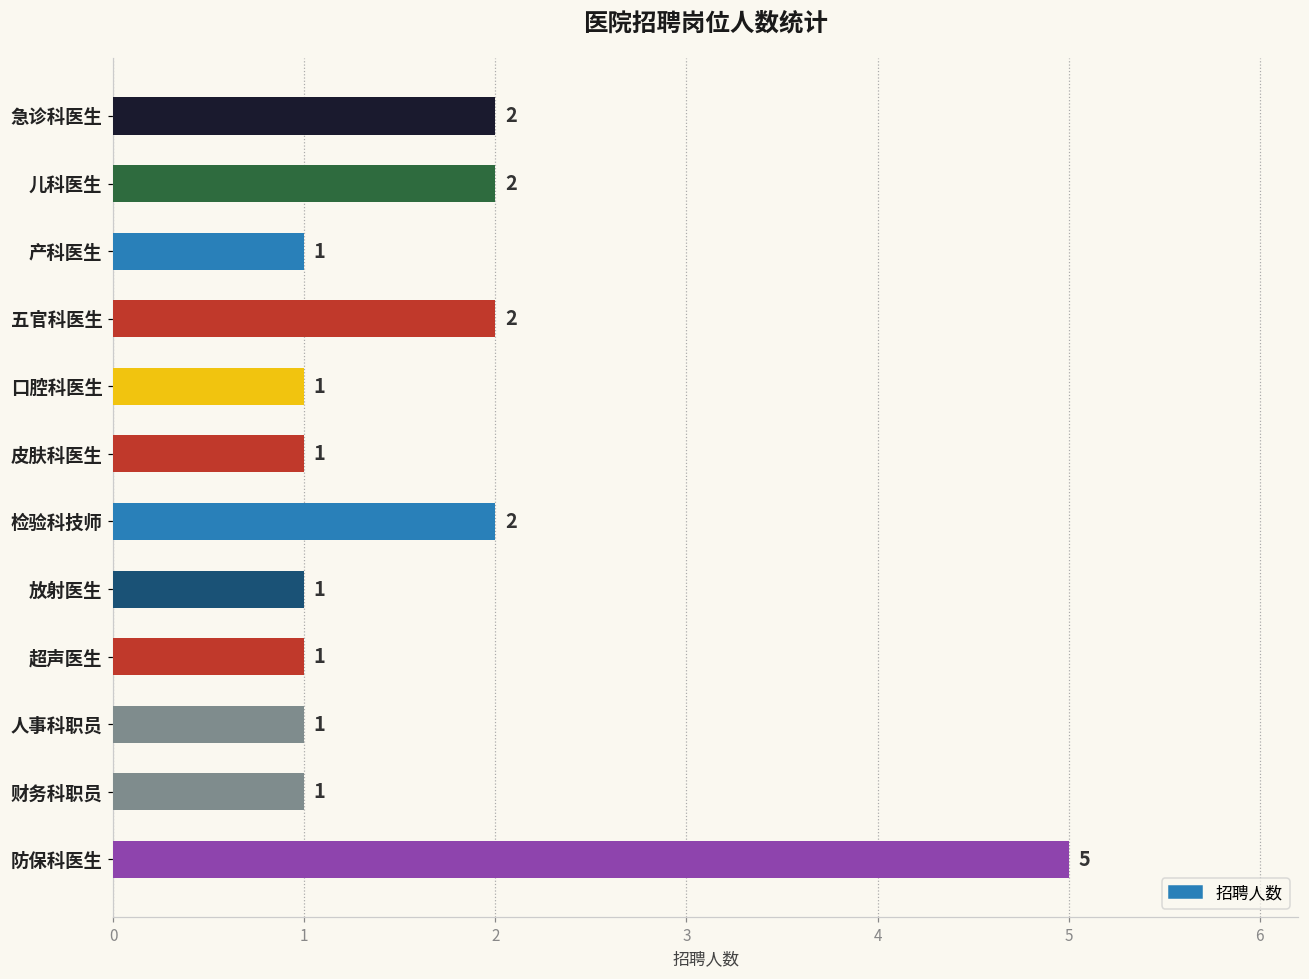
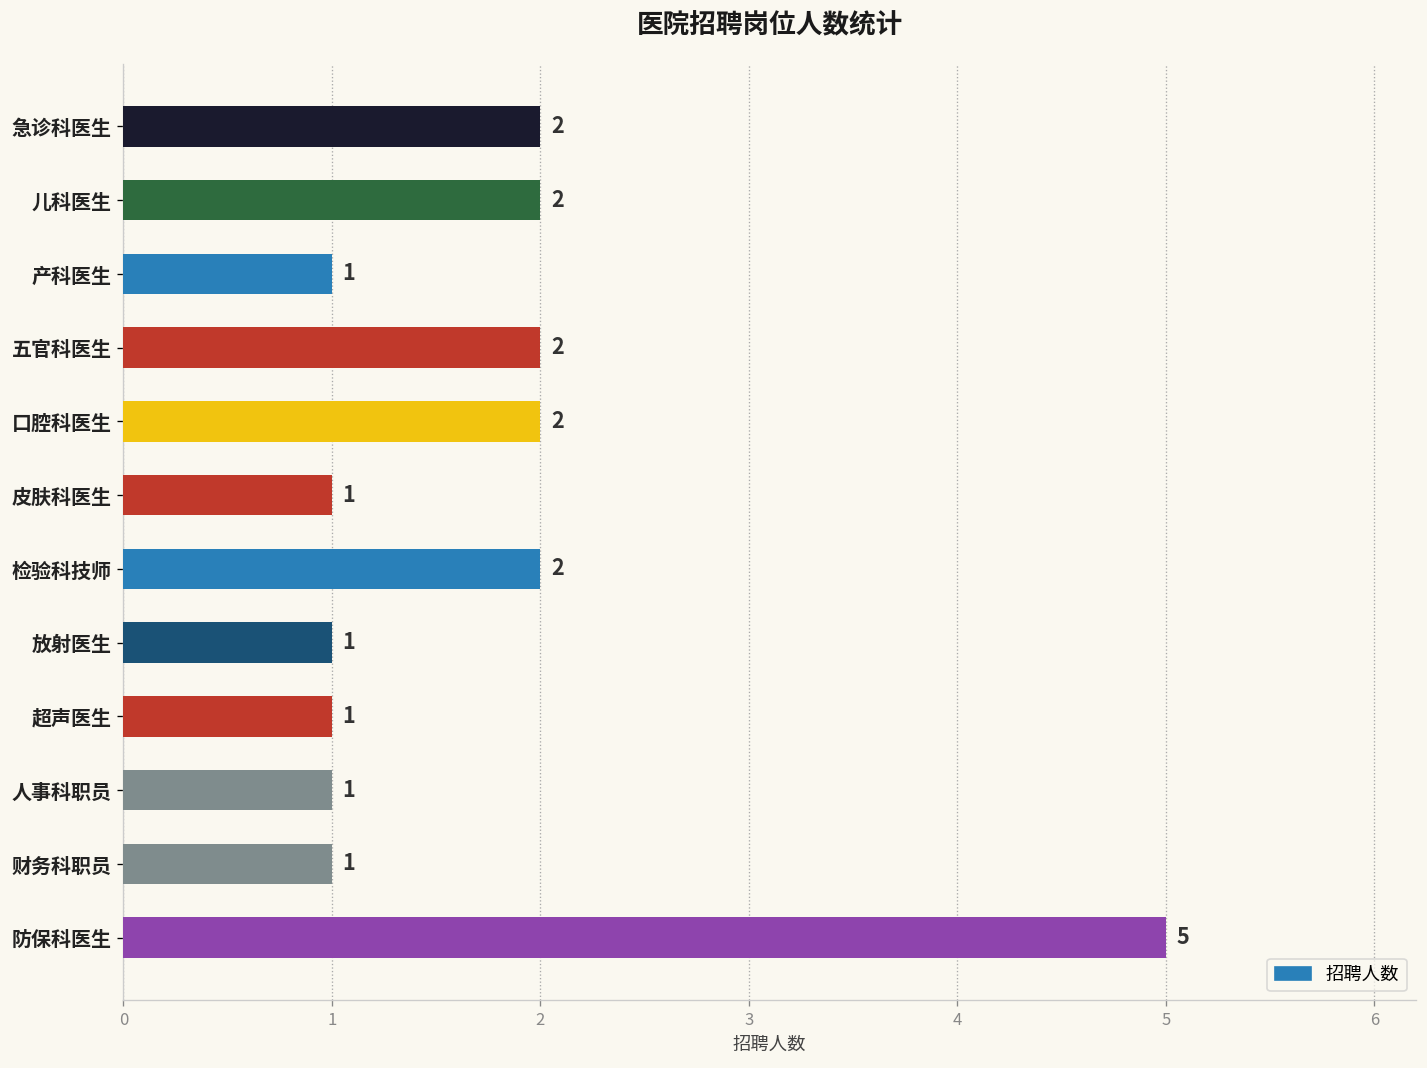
口腔科医生: 1 -> 2
